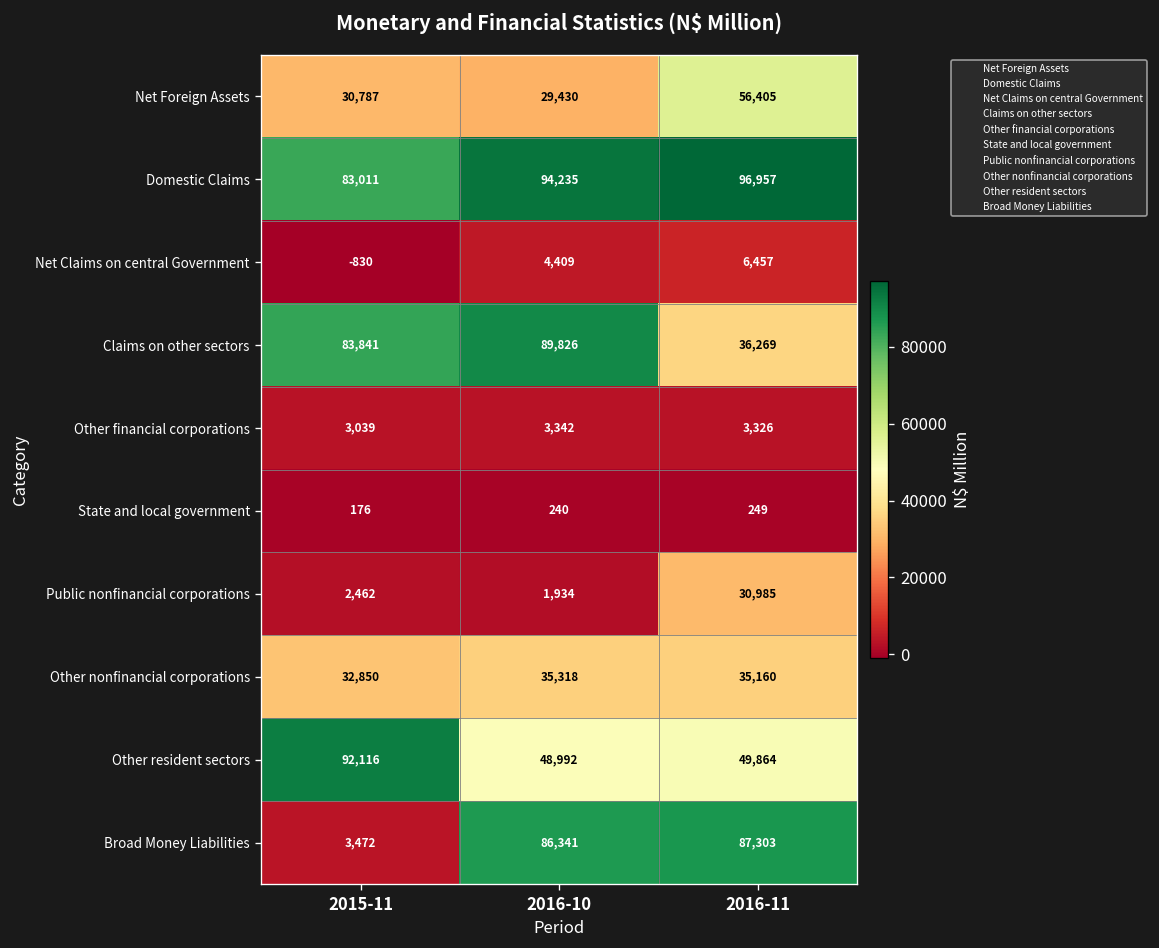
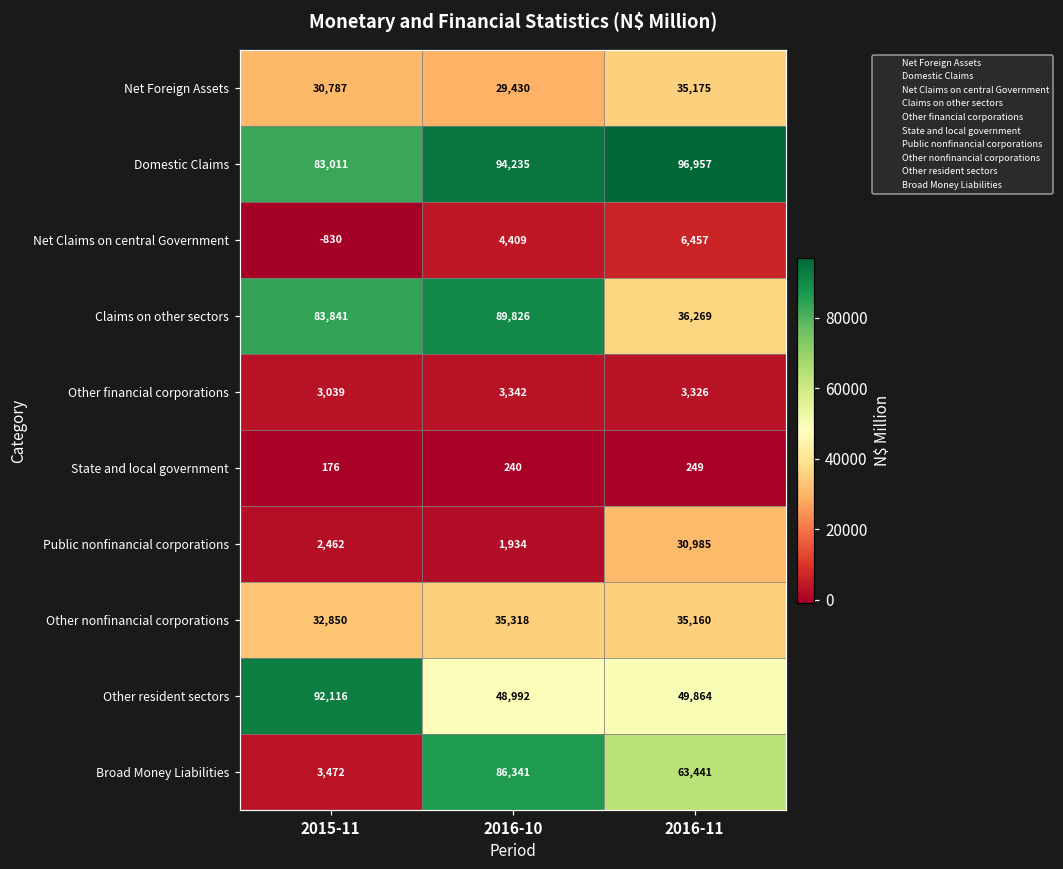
Net Foreign Assets, 2016-11: 56,405 -> 35,175
Broad Money Liabilities, 2016-11: 87,303 -> 63,441
